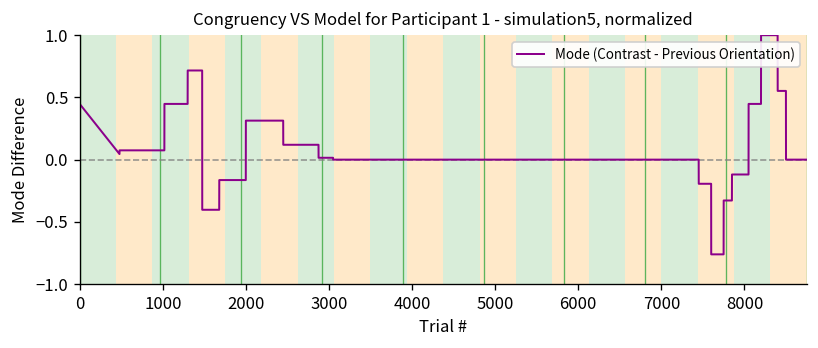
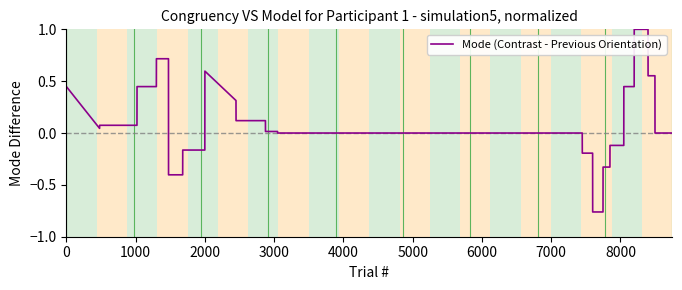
2000: 0.31 -> 0.60
